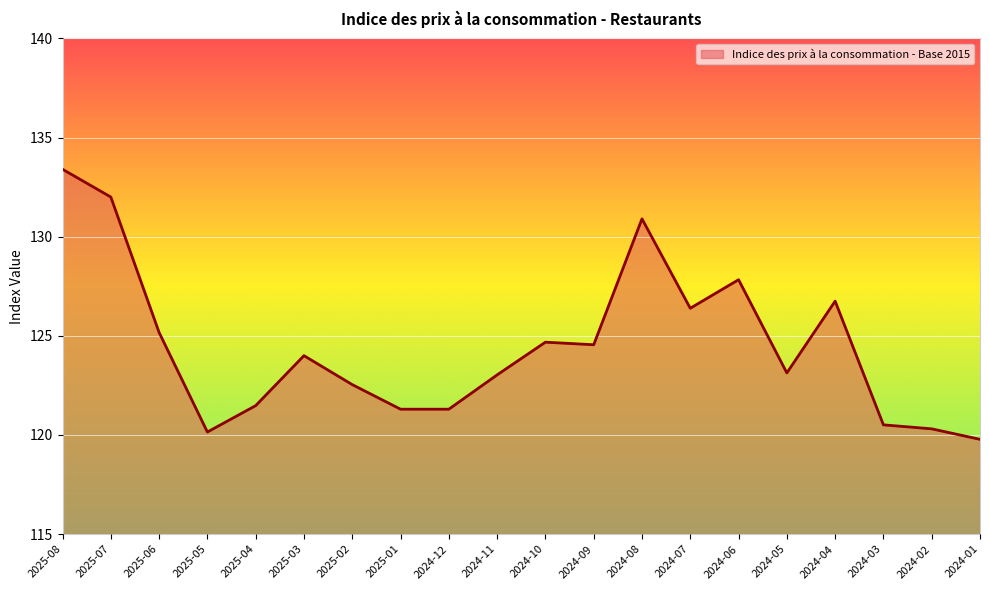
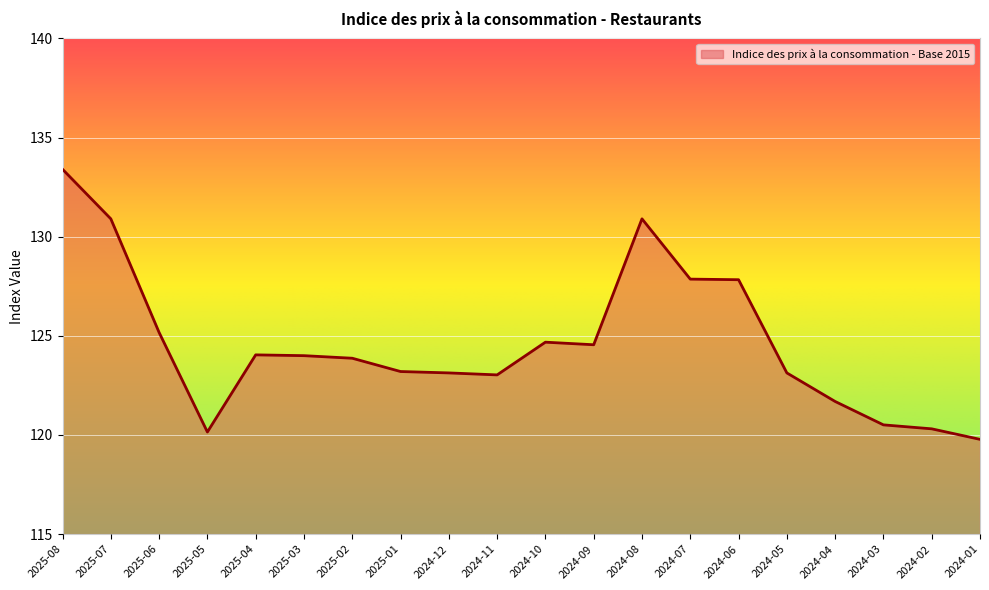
2025-07: 132.0 -> 130.9
2025-04: 121.5 -> 124.0
2025-02: 122.5 -> 123.9
2025-01: 121.3 -> 123.2
2024-12: 121.3 -> 123.1
2024-07: 126.4 -> 127.9
2024-04: 126.8 -> 121.7
